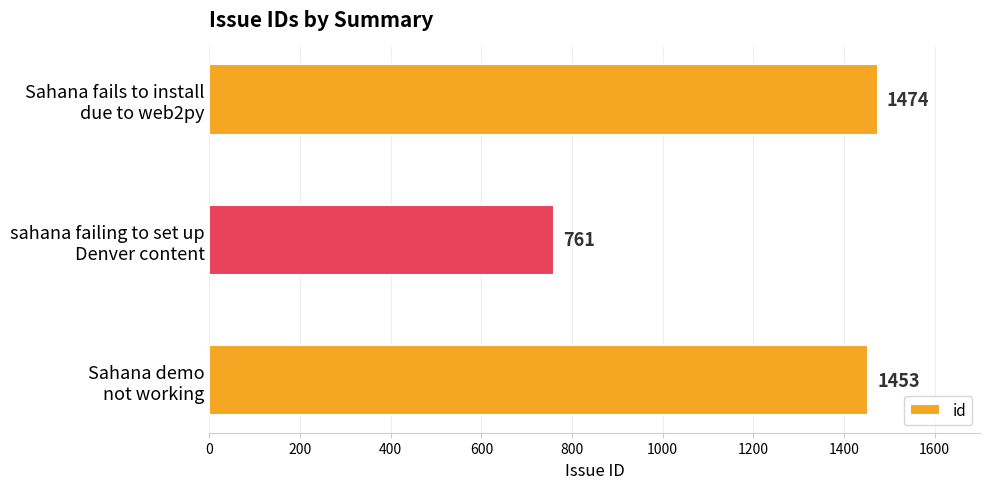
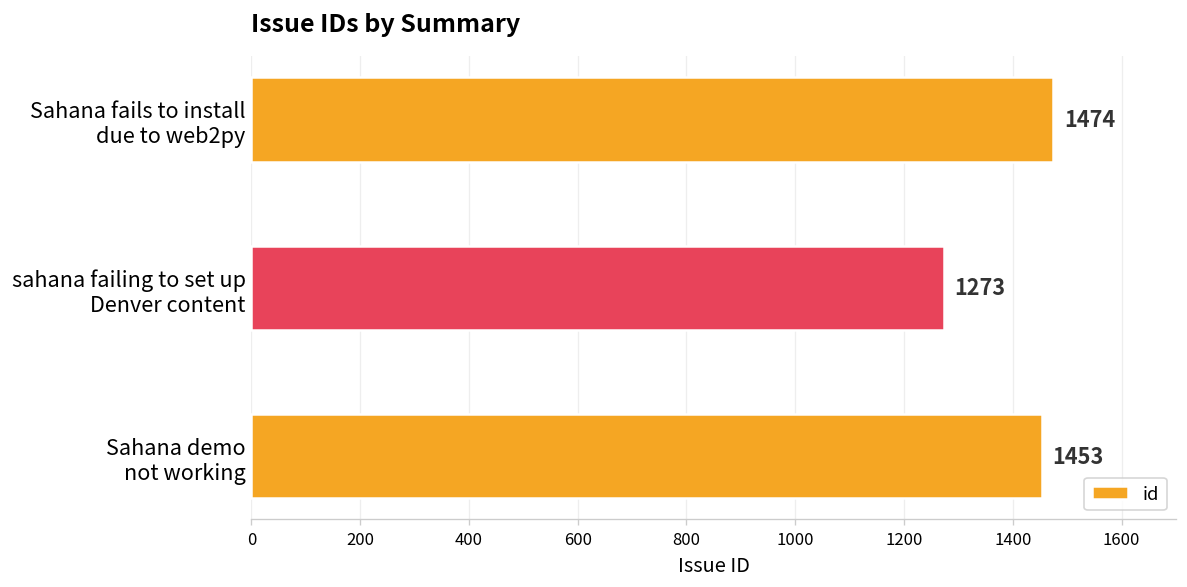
sahana failing to set up Denver content: 761 -> 1273
